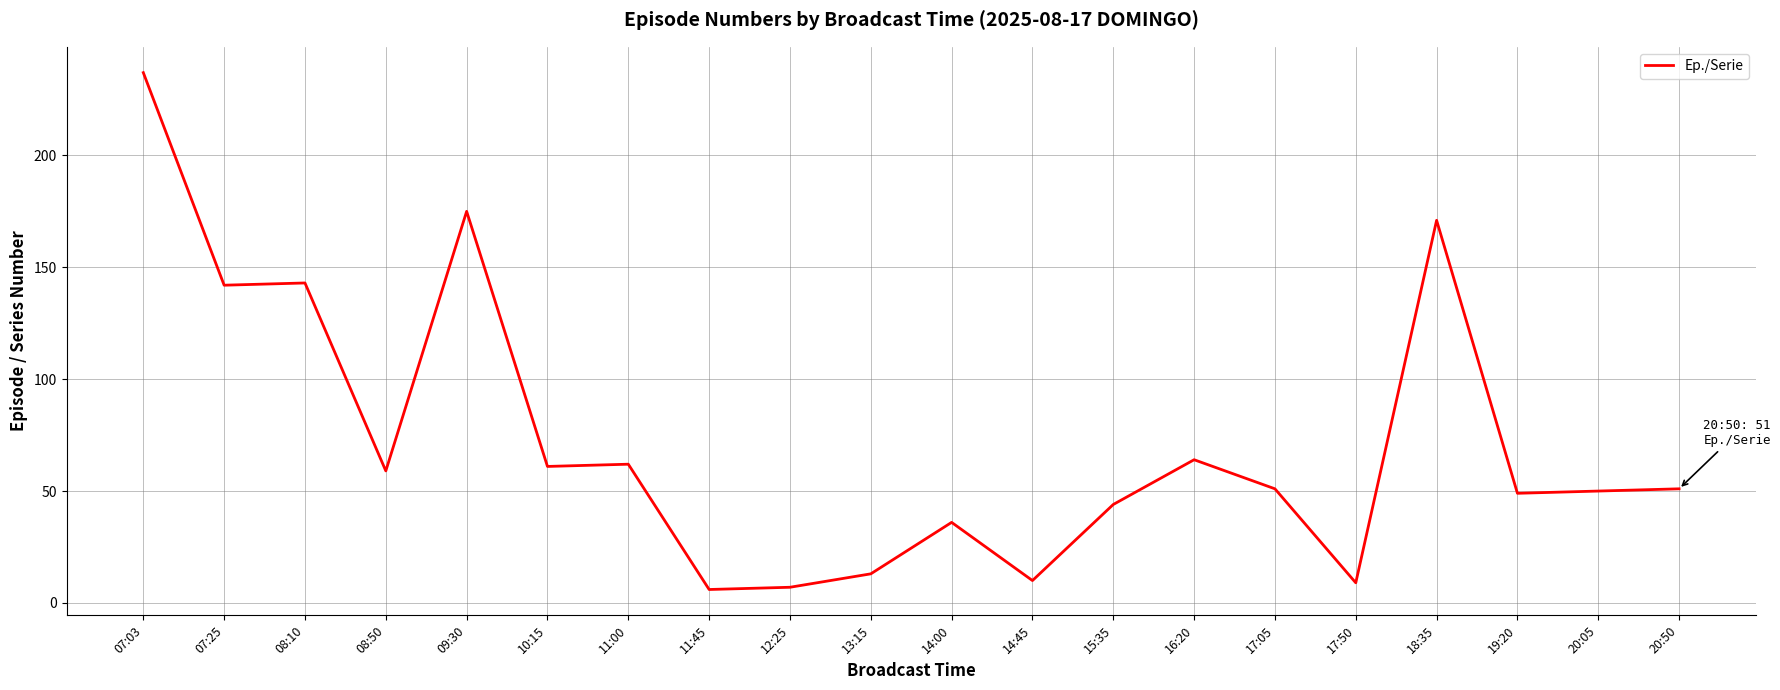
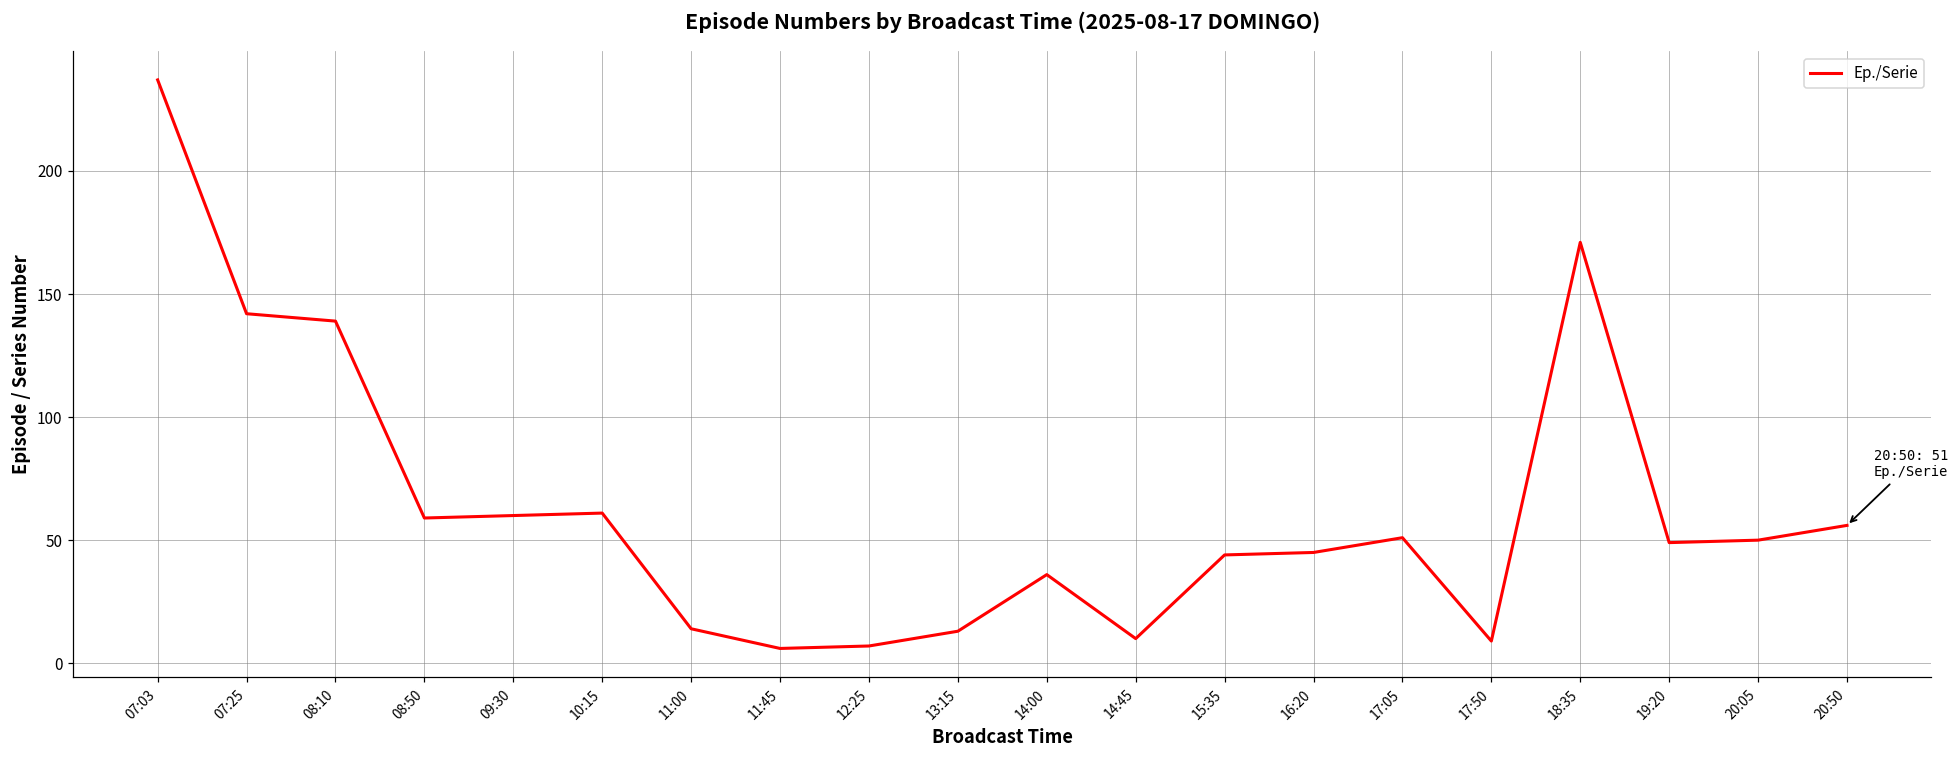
08:10: 143 -> 139
09:30: 175 -> 60
11:00: 62 -> 14
16:20: 64 -> 45
20:50: 51 -> 56
